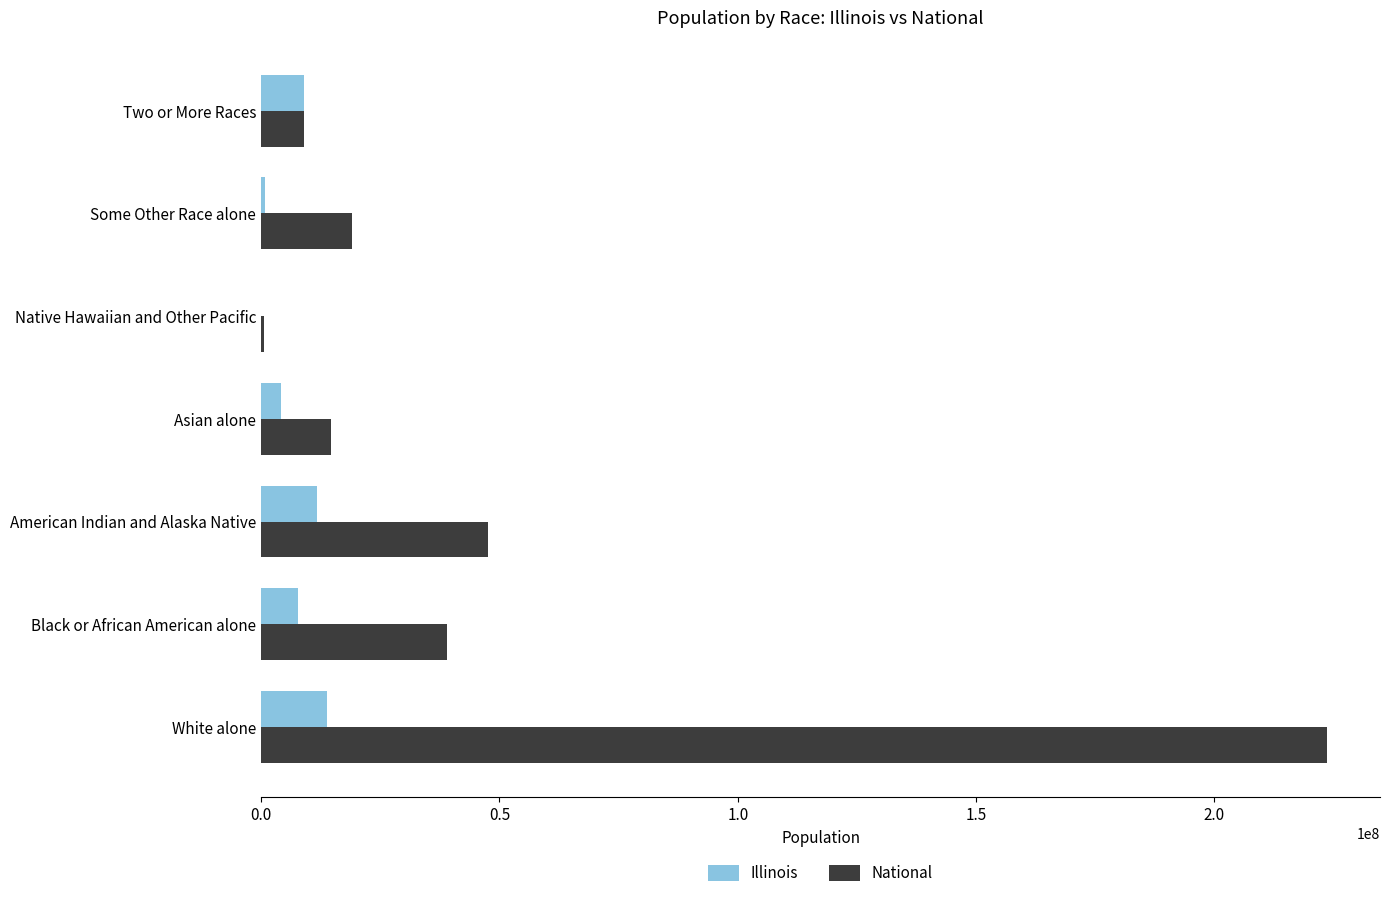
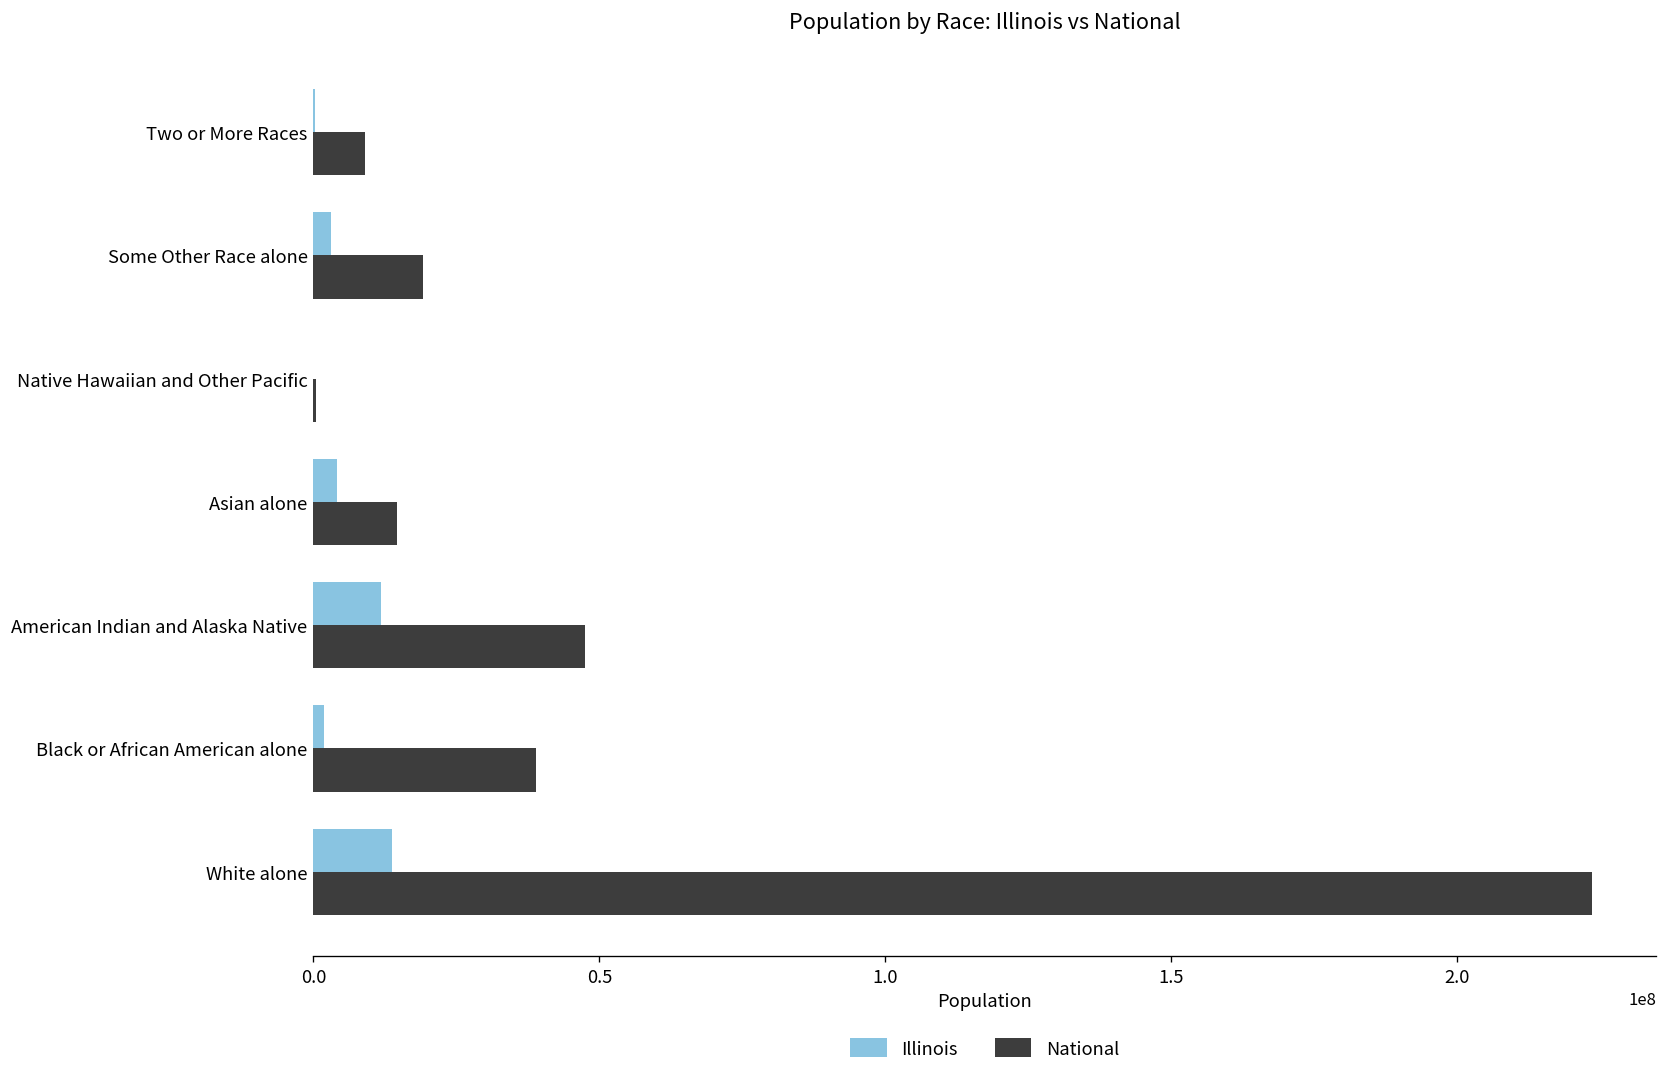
Illinois, Two or More Races: 9000000 -> 0
Illinois, Some Other Race alone: 1000000 -> 3000000
Illinois, Black or African American alone: 8000000 -> 2000000
